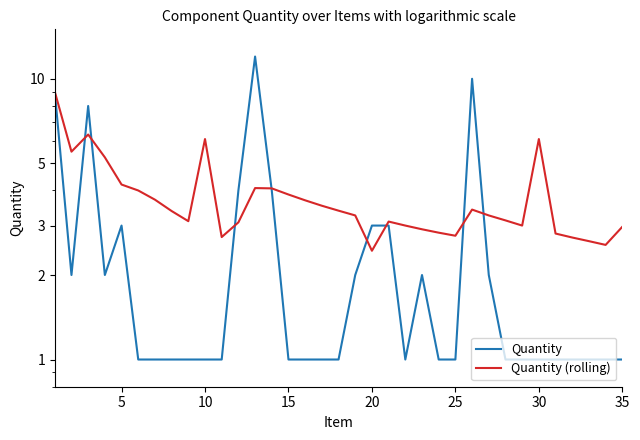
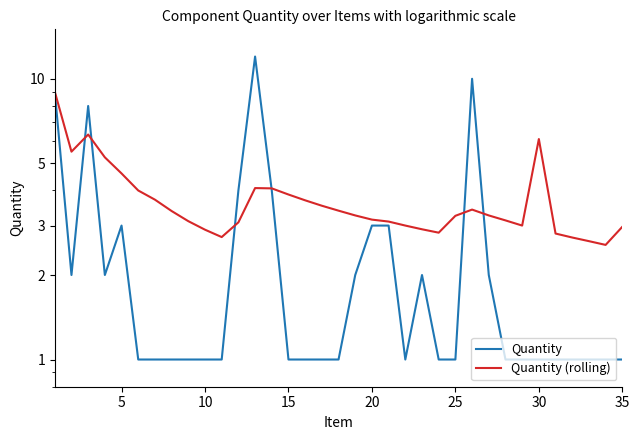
Quantity (rolling), 5: 4.2 -> 4.6
Quantity (rolling), 10: 6.1 -> 2.9
Quantity (rolling), 20: 2.4 -> 3.2
Quantity (rolling), 25: 2.8 -> 3.3
